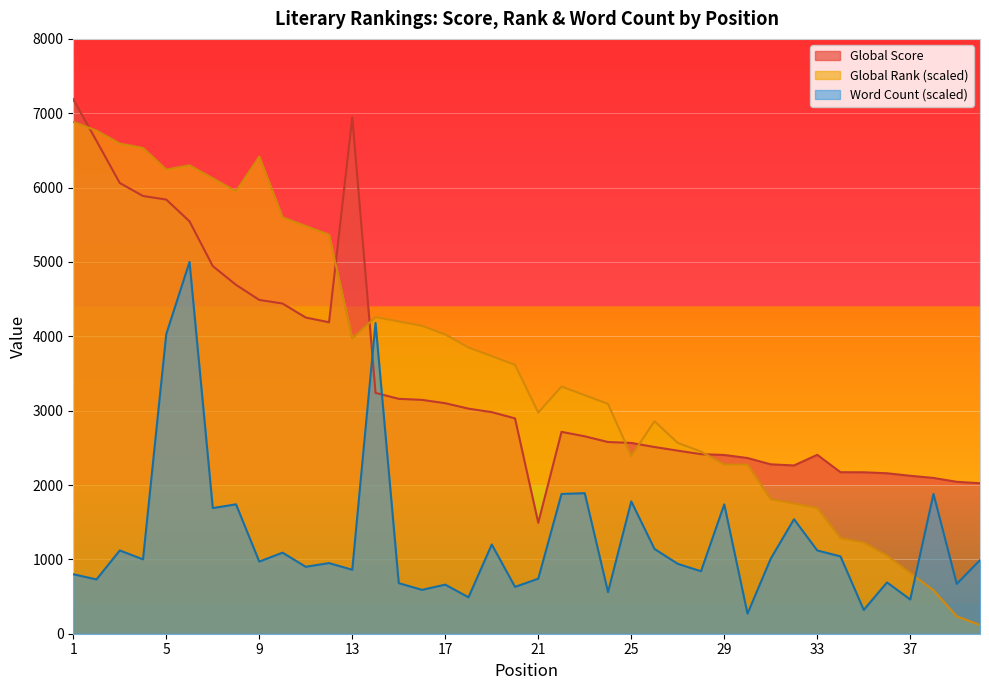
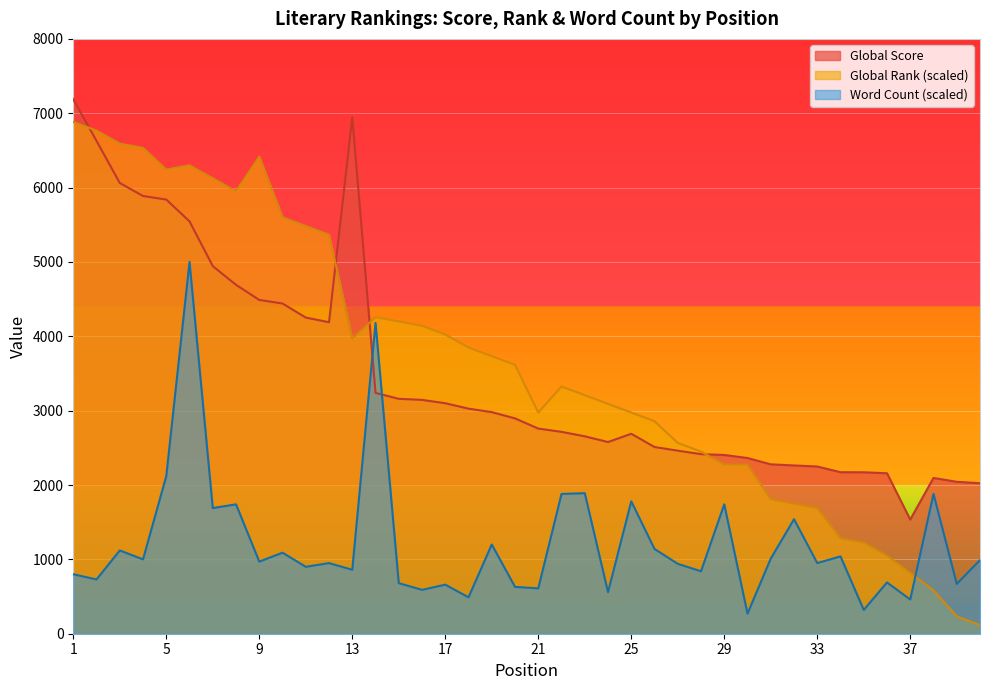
Word Count (scaled), 5: 4000 -> 2100
Global Score, 21: 1500 -> 2800
Word Count (scaled), 21: 700 -> 600
Global Score, 25: 2600 -> 2700
Global Rank (scaled), 25: 2400 -> 3000
Global Score, 33: 2400 -> 2200
Word Count (scaled), 33: 1100 -> 1000
Global Score, 37: 2100 -> 1500
